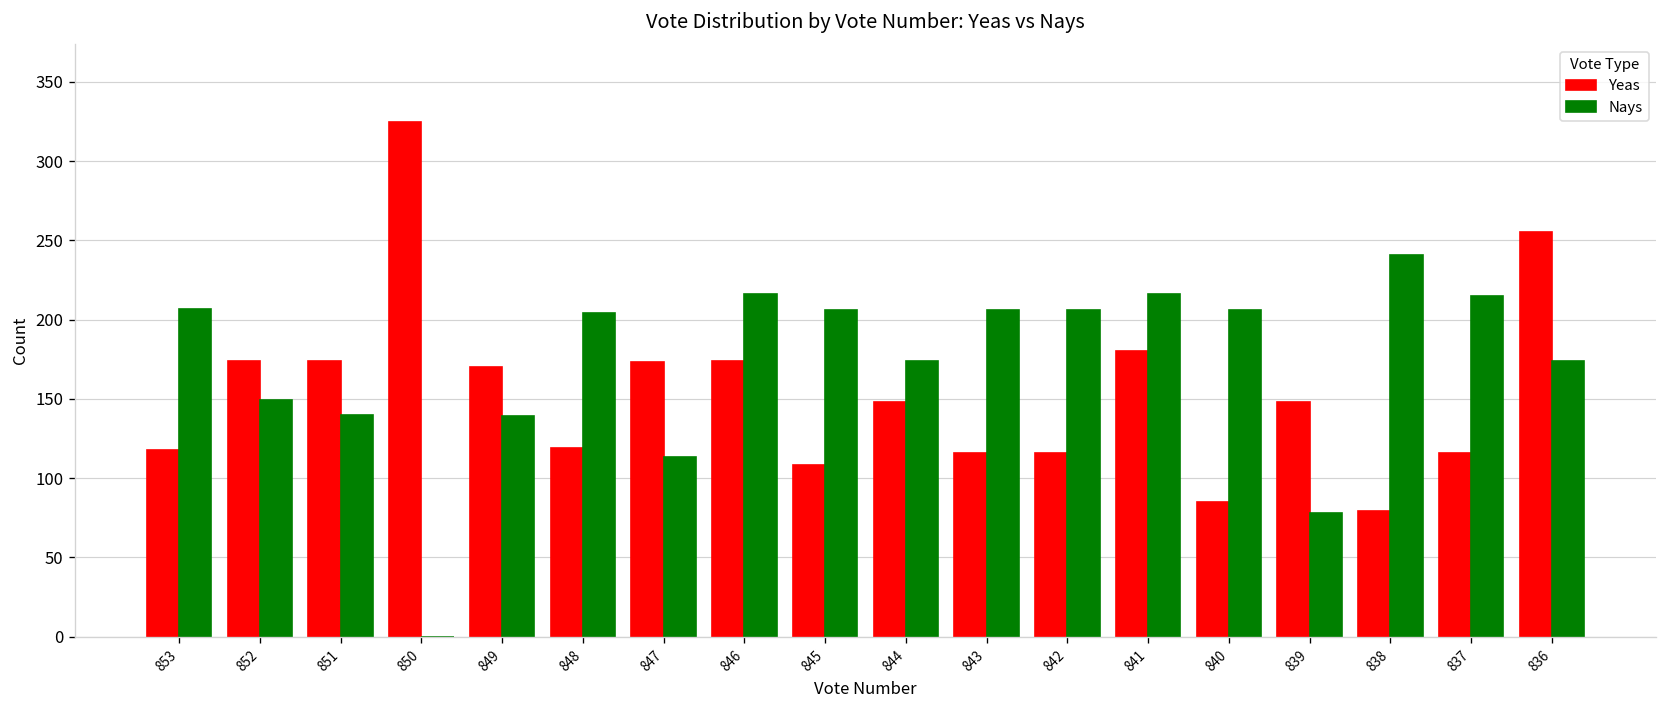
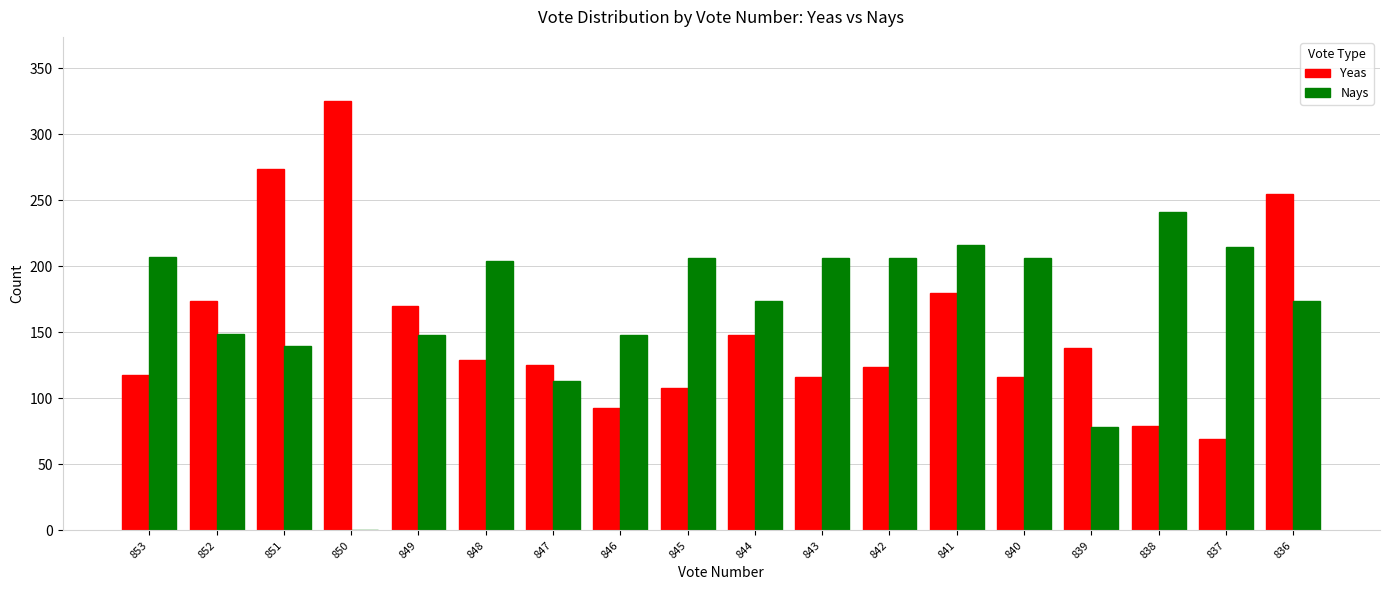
Yeas, 851: 174 -> 274
Nays, 849: 139 -> 148
Yeas, 848: 119 -> 129
Yeas, 847: 173 -> 125
Yeas, 846: 174 -> 93
Nays, 846: 216 -> 148
Yeas, 842: 116 -> 124
Yeas, 840: 85 -> 116
Yeas, 839: 148 -> 138
Yeas, 837: 116 -> 69
